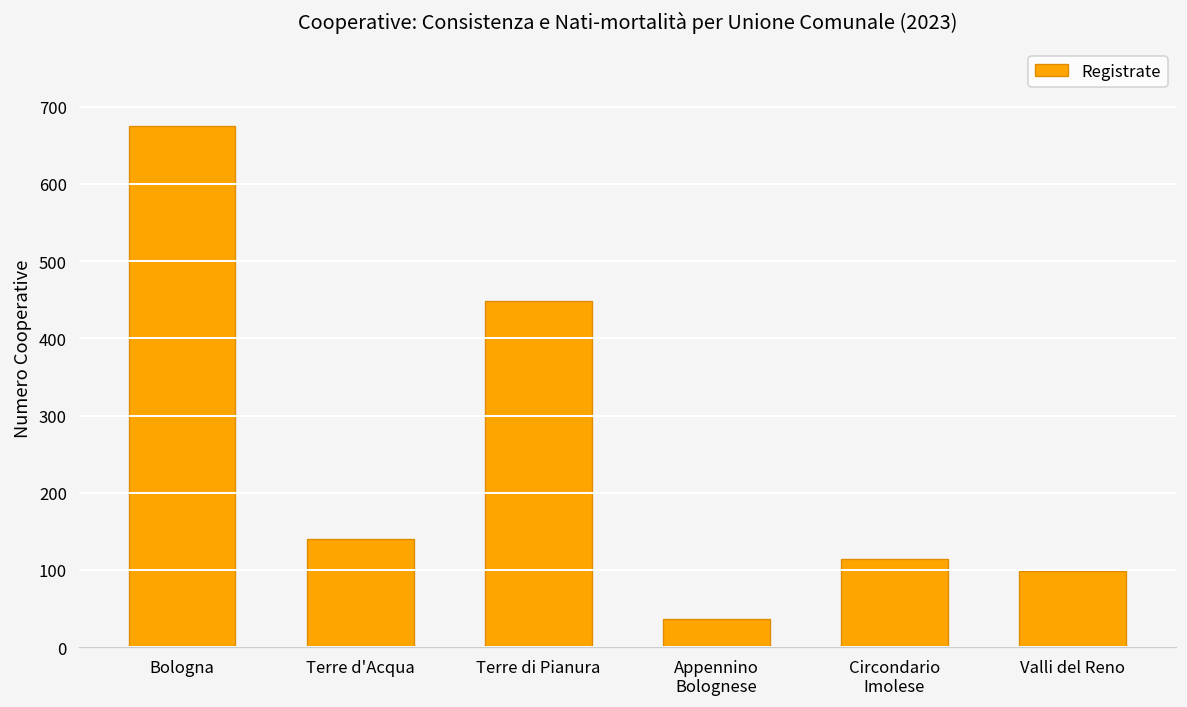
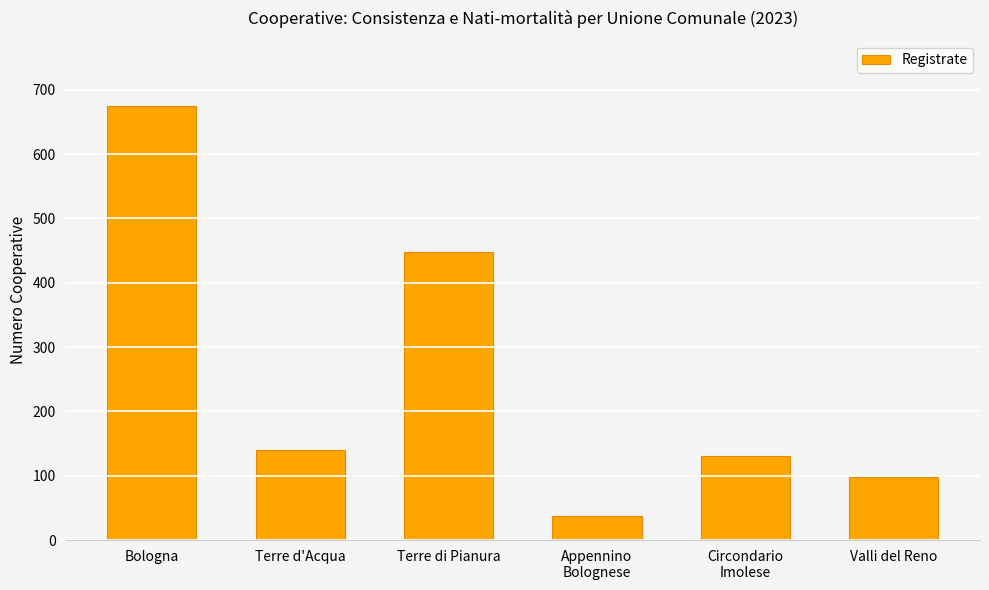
Circondario Imolese: 110 -> 130
